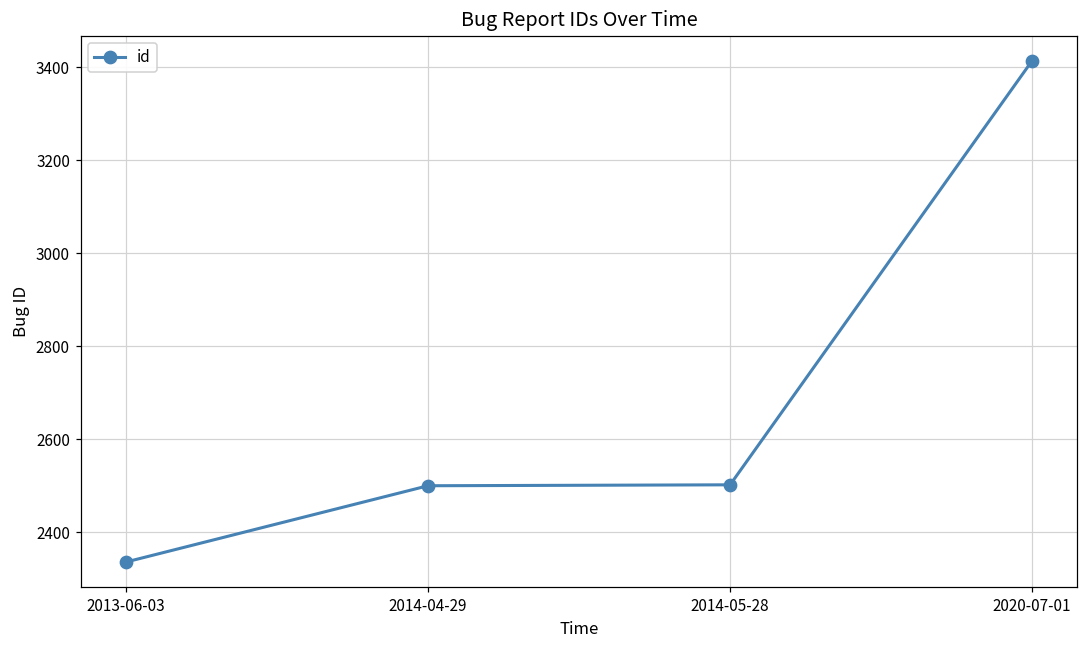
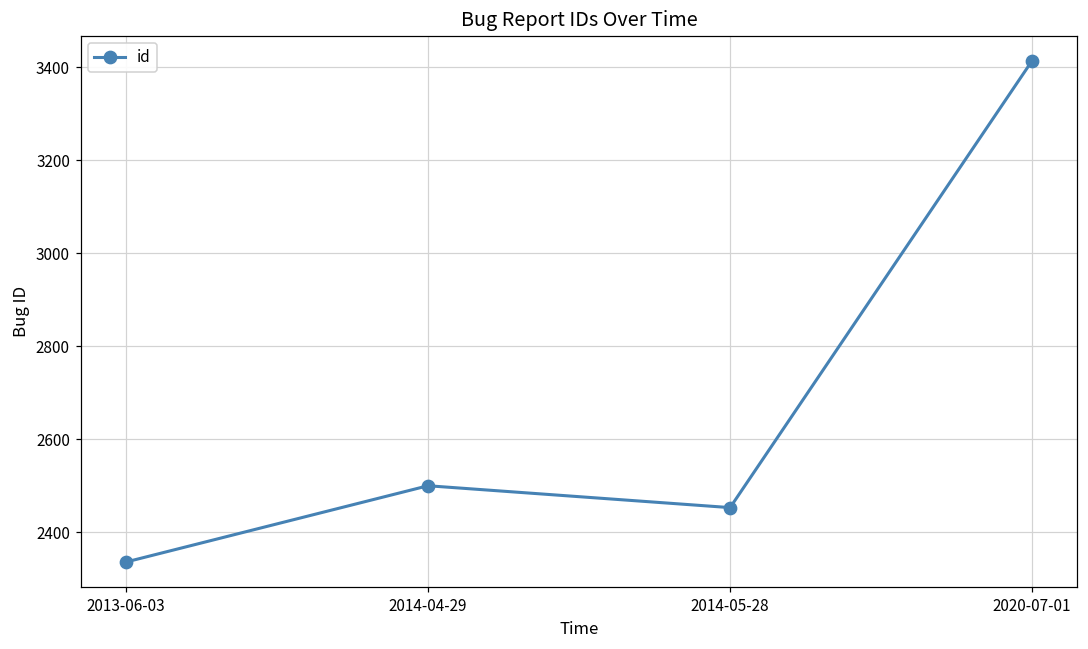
2014-05-28: 2500 -> 2450
